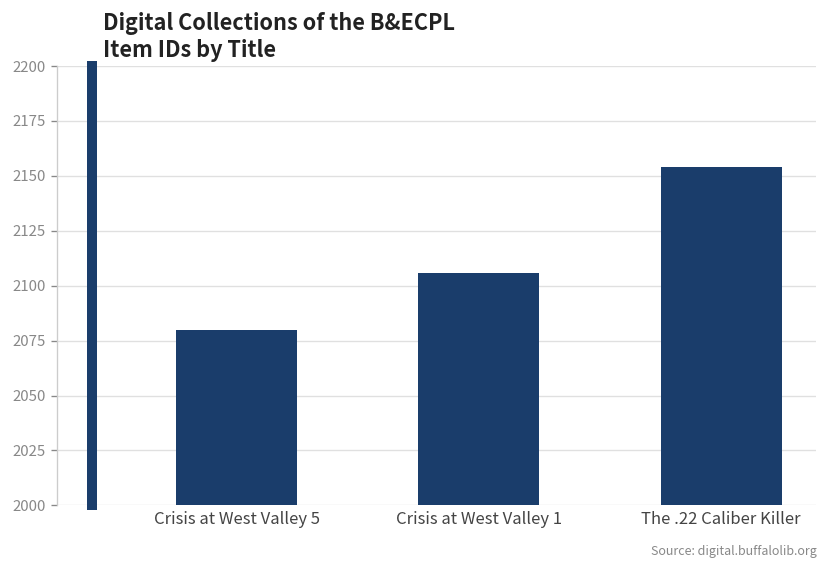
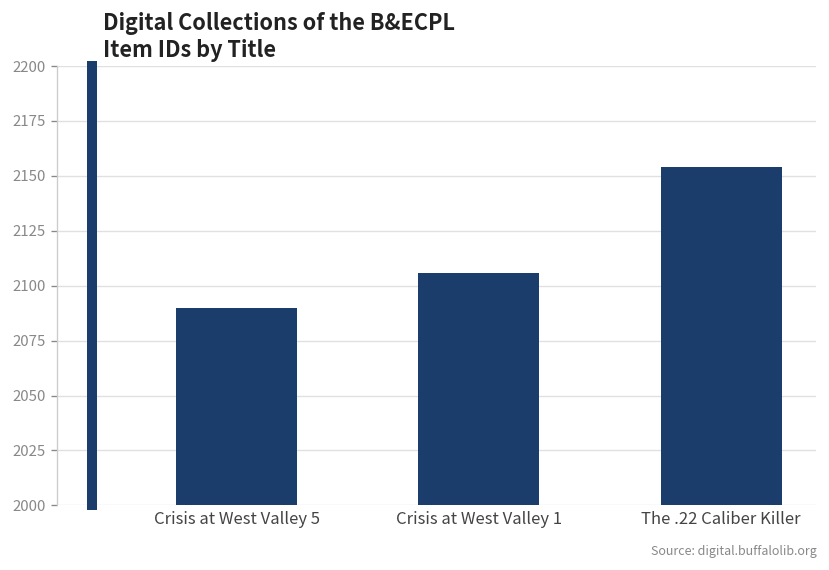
Crisis at West Valley 5: 2080 -> 2090
